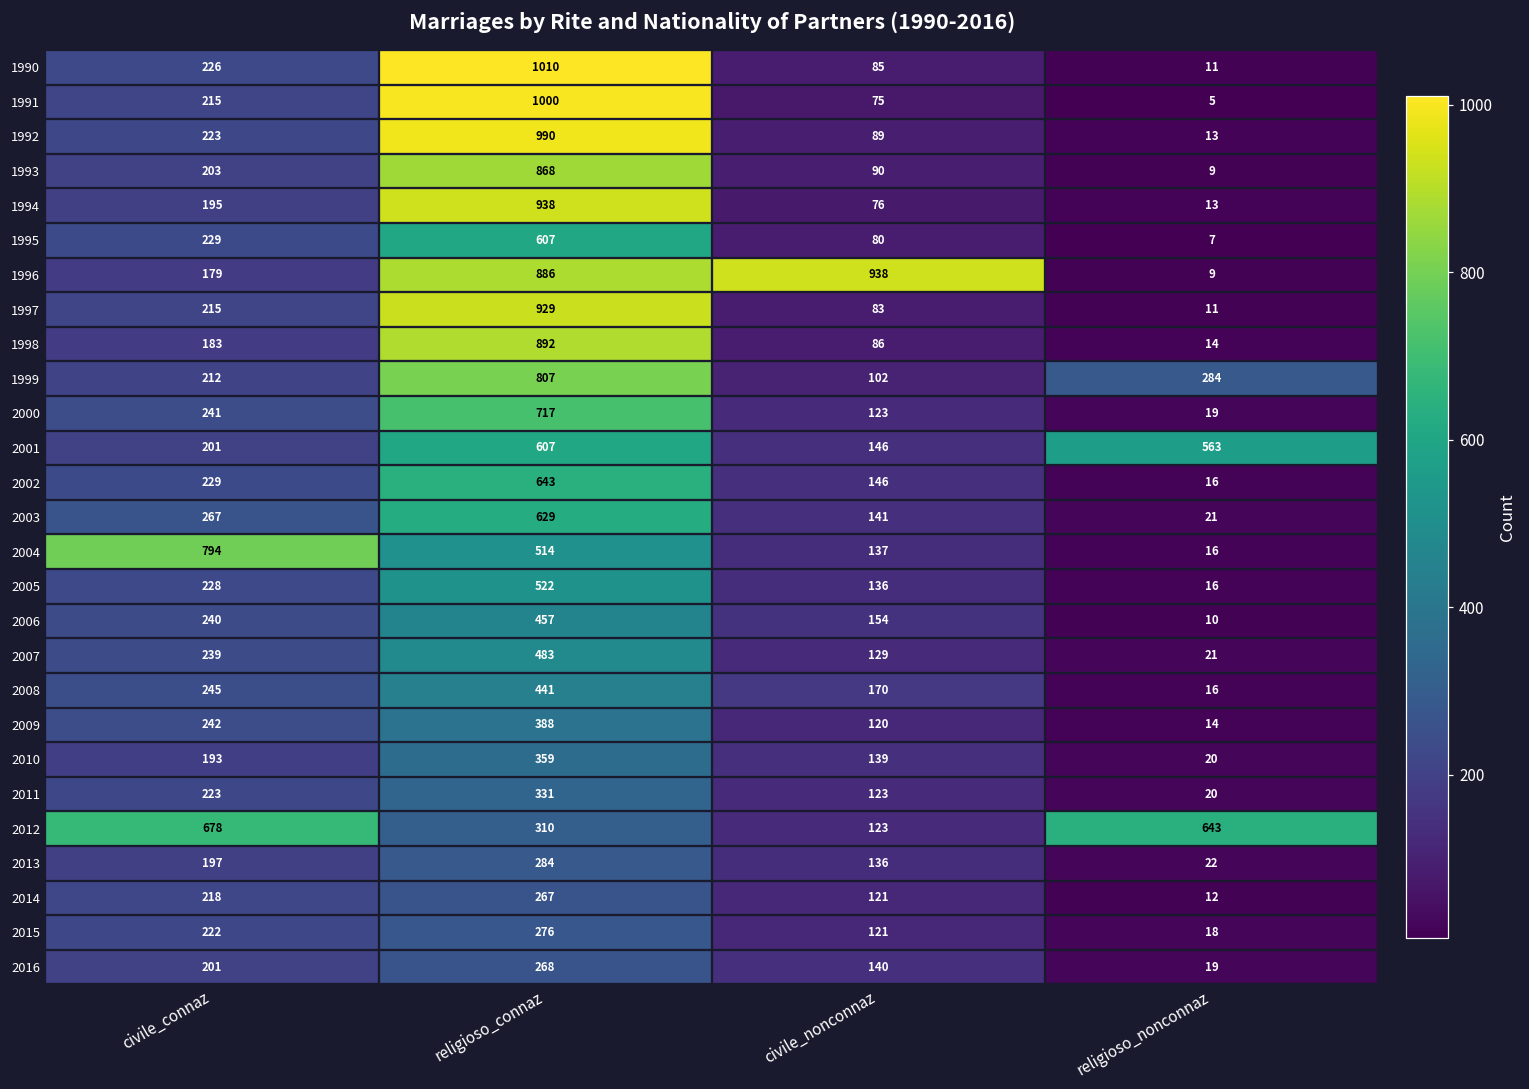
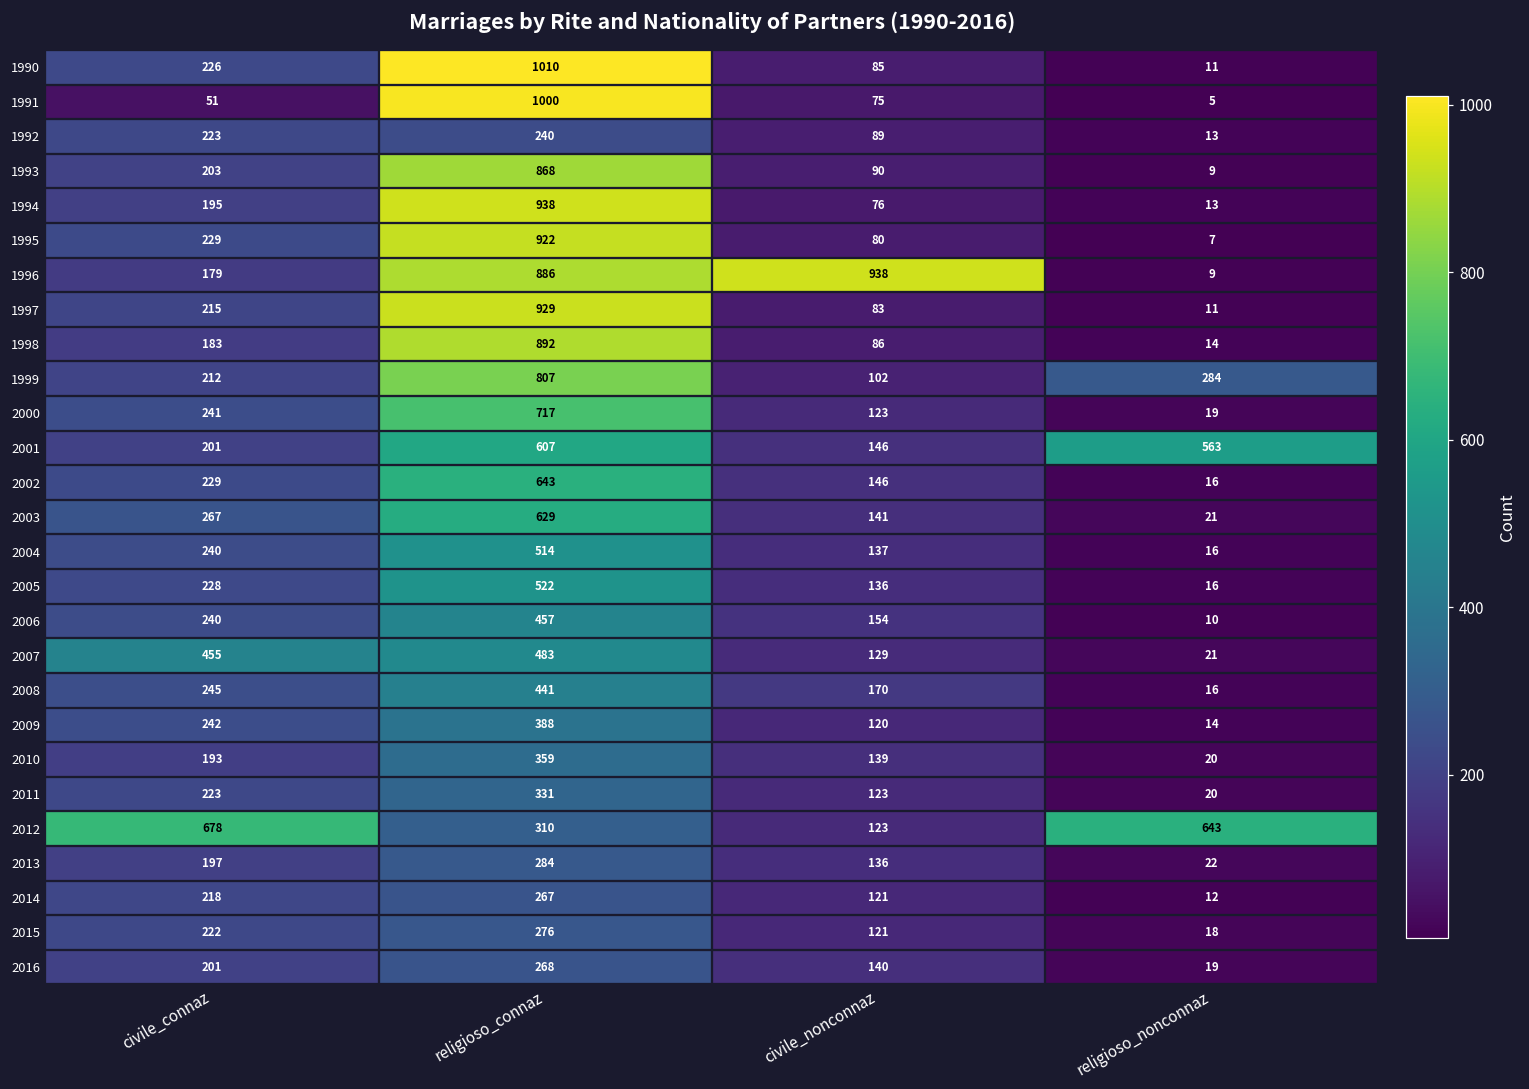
1991, civile_connaz: 215 -> 51
1992, religioso_connaz: 990 -> 240
1995, religioso_connaz: 607 -> 922
2004, civile_connaz: 794 -> 240
2007, civile_connaz: 239 -> 455
